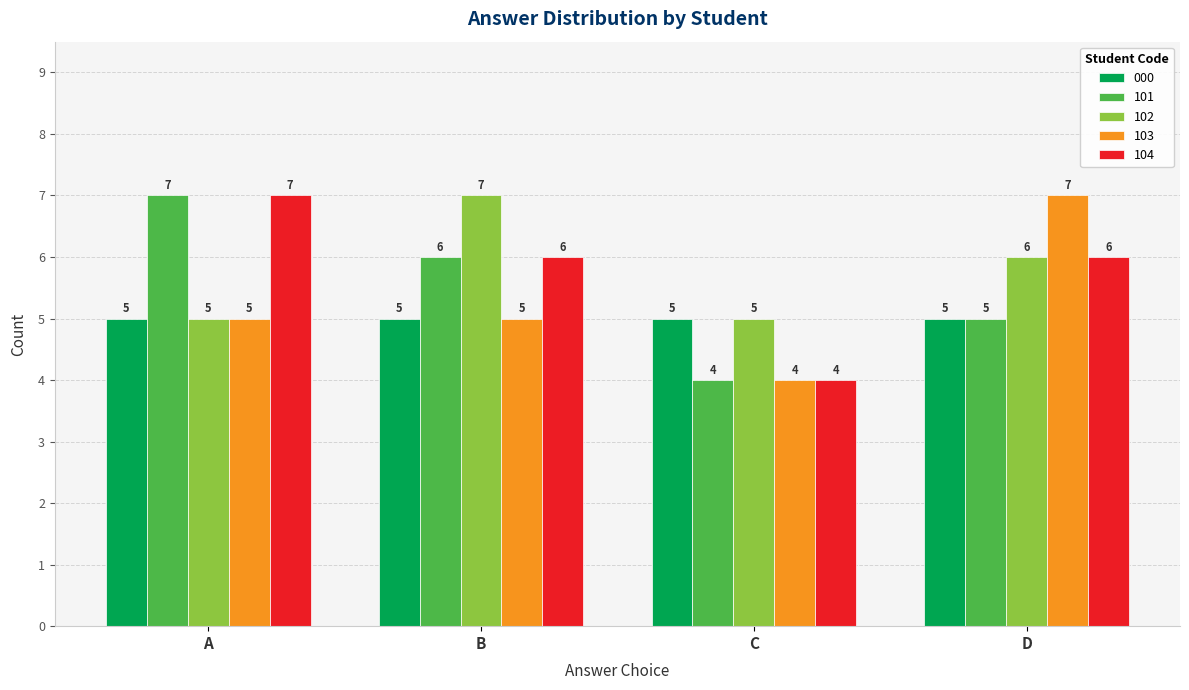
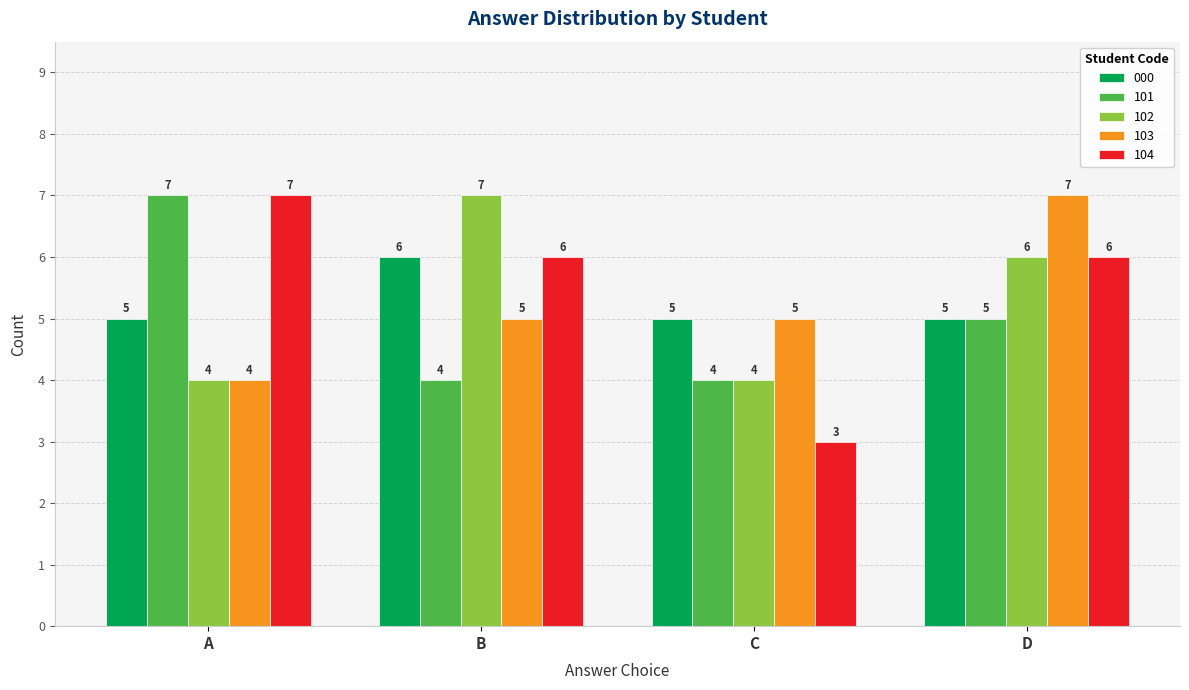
102, A: 5 -> 4
103, A: 5 -> 4
000, B: 5 -> 6
101, B: 6 -> 4
102, C: 5 -> 4
103, C: 4 -> 5
104, C: 4 -> 3
